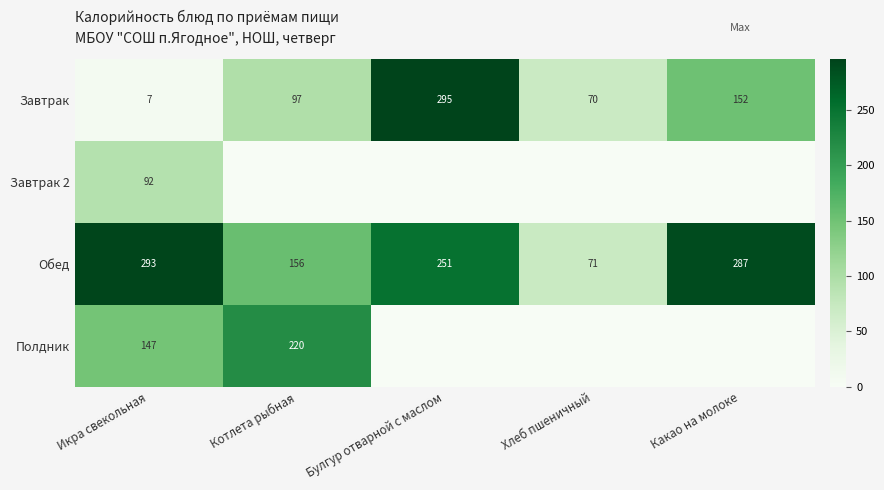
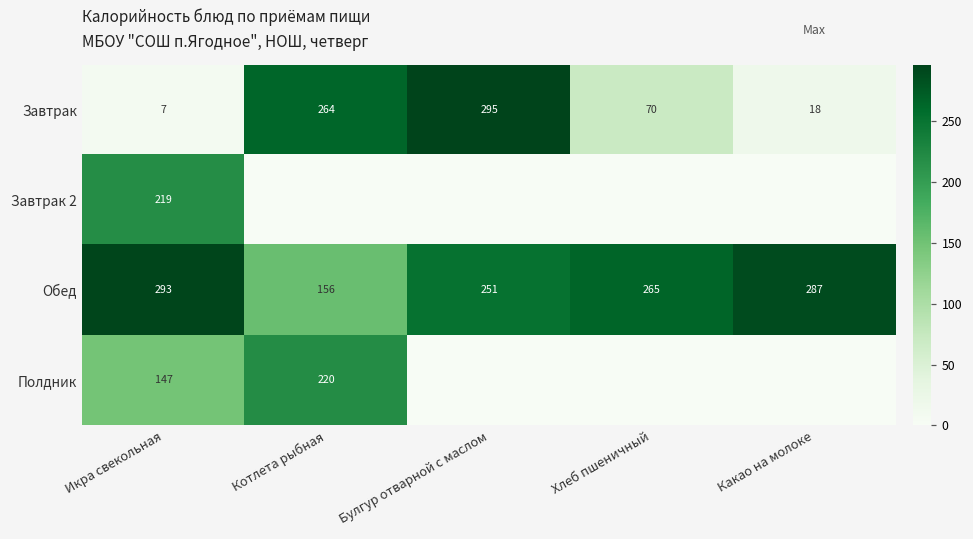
Завтрак, Котлета рыбная: 97 -> 264
Завтрак, Какао на молоке: 152 -> 18
Завтрак 2, Икра свекольная: 92 -> 219
Обед, Хлеб пшеничный: 71 -> 265
